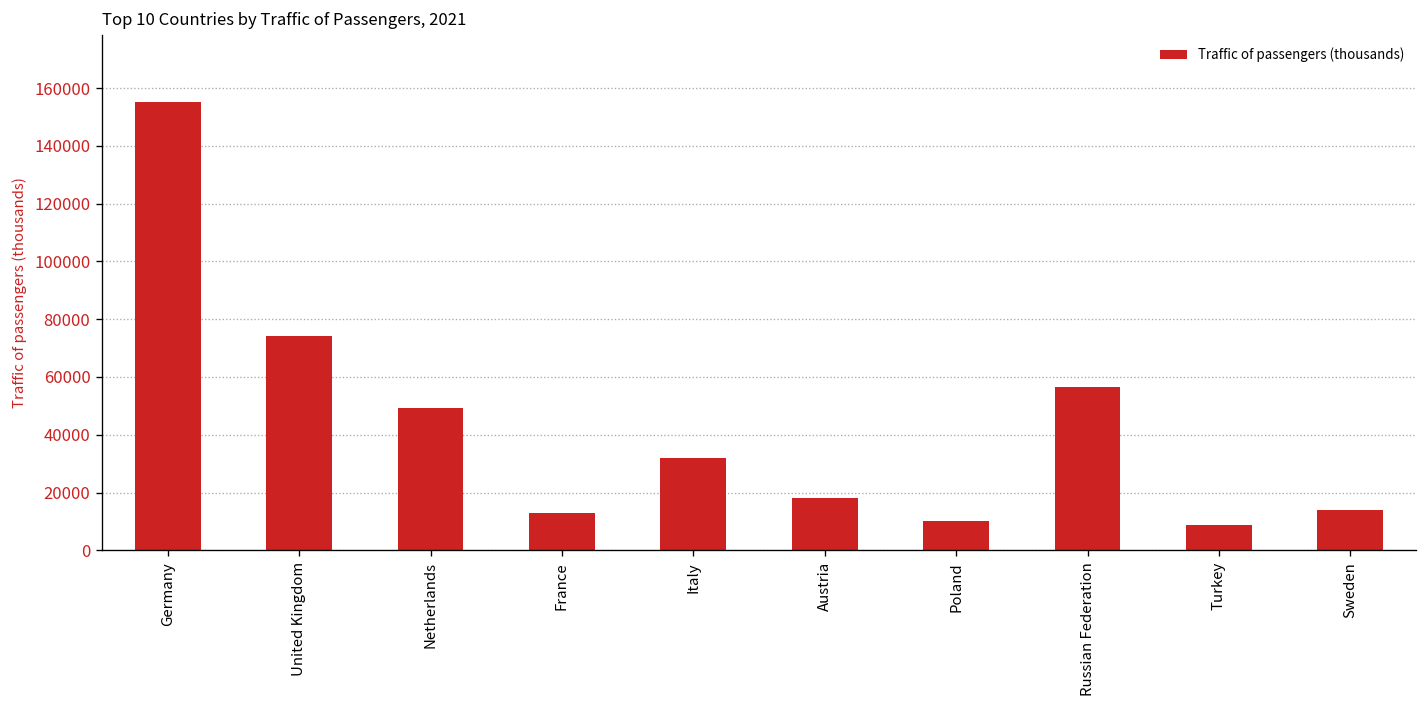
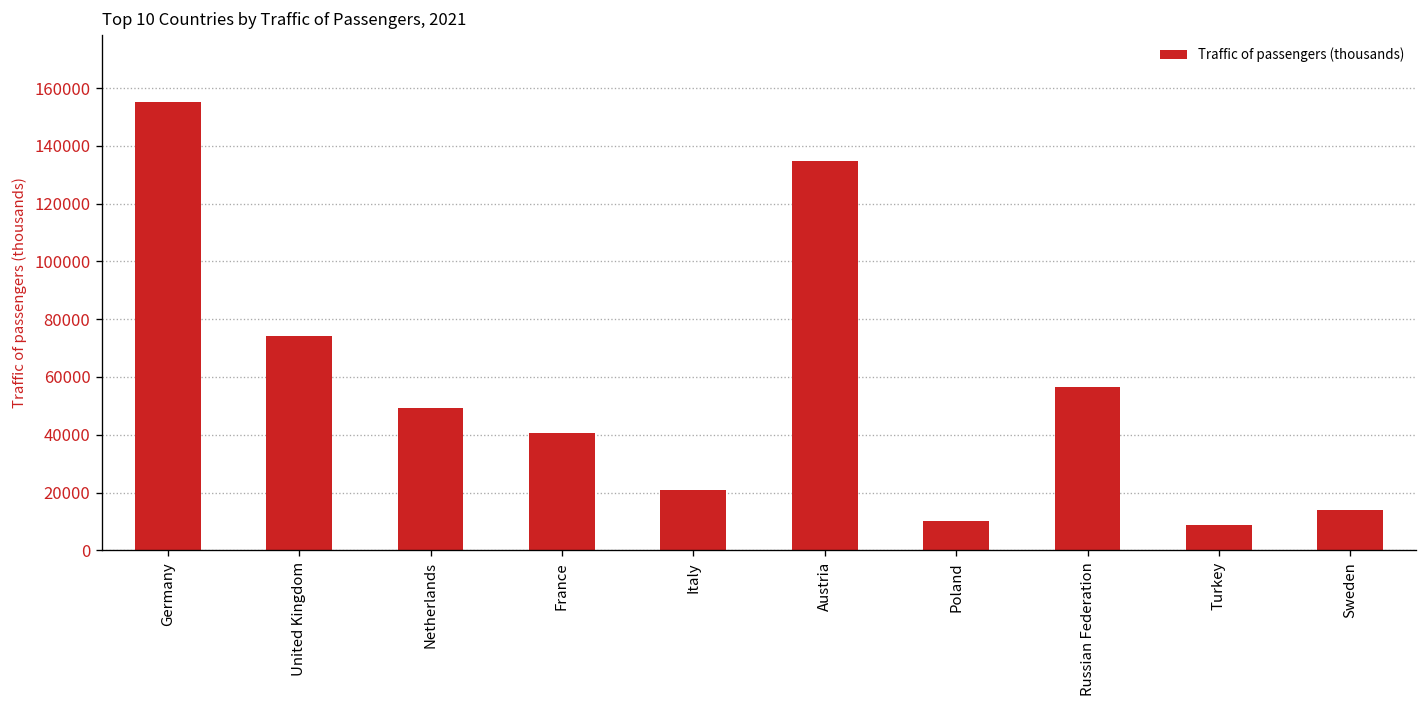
France: 13000 -> 40000
Italy: 32000 -> 21000
Austria: 18000 -> 135000
